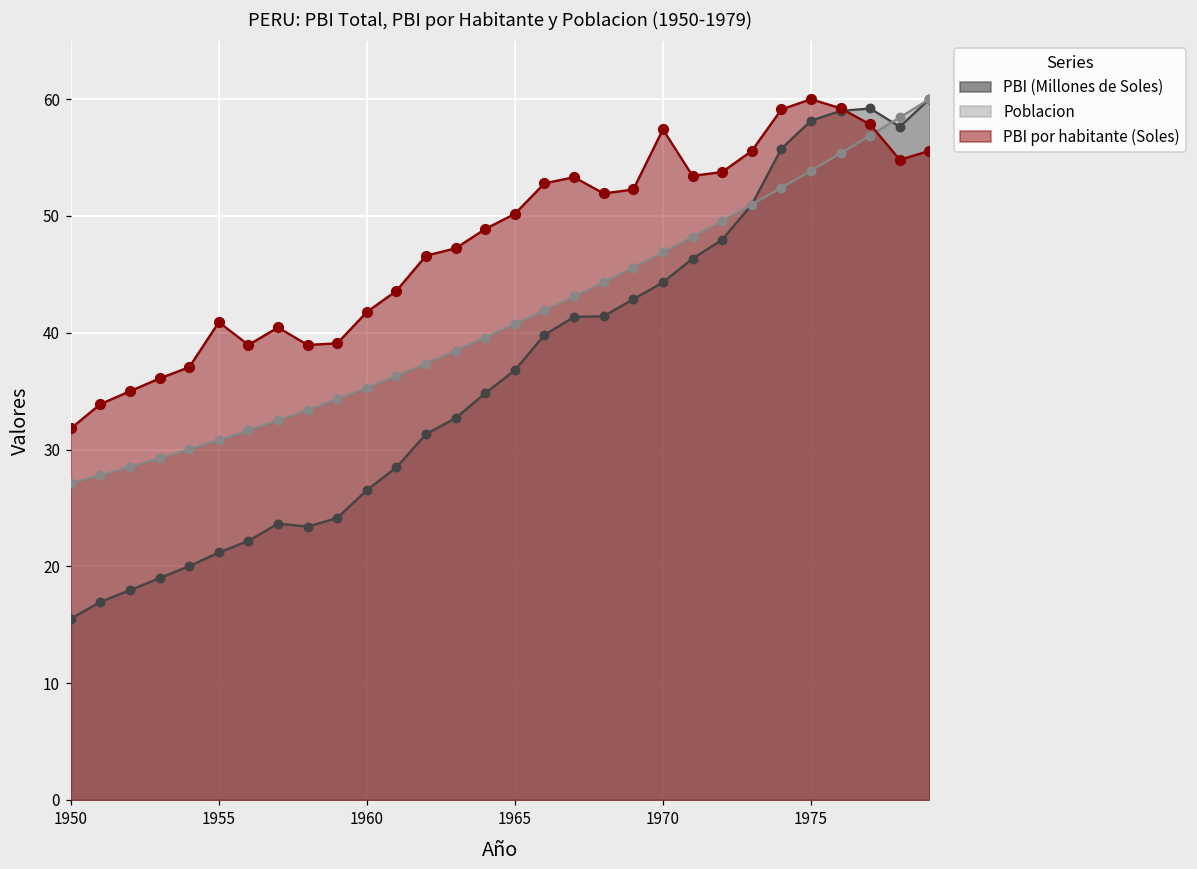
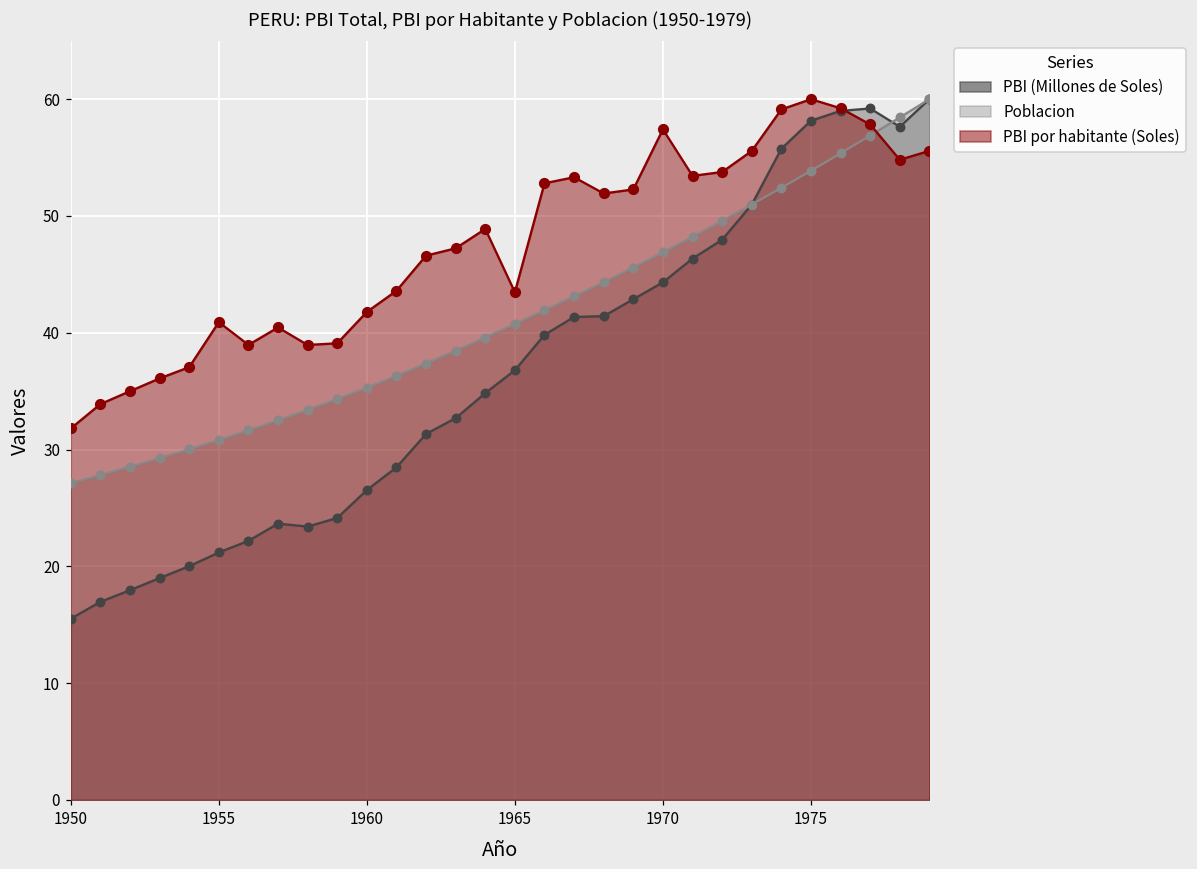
PBI por habitante (Soles), 1965: 50.2 -> 43.5
